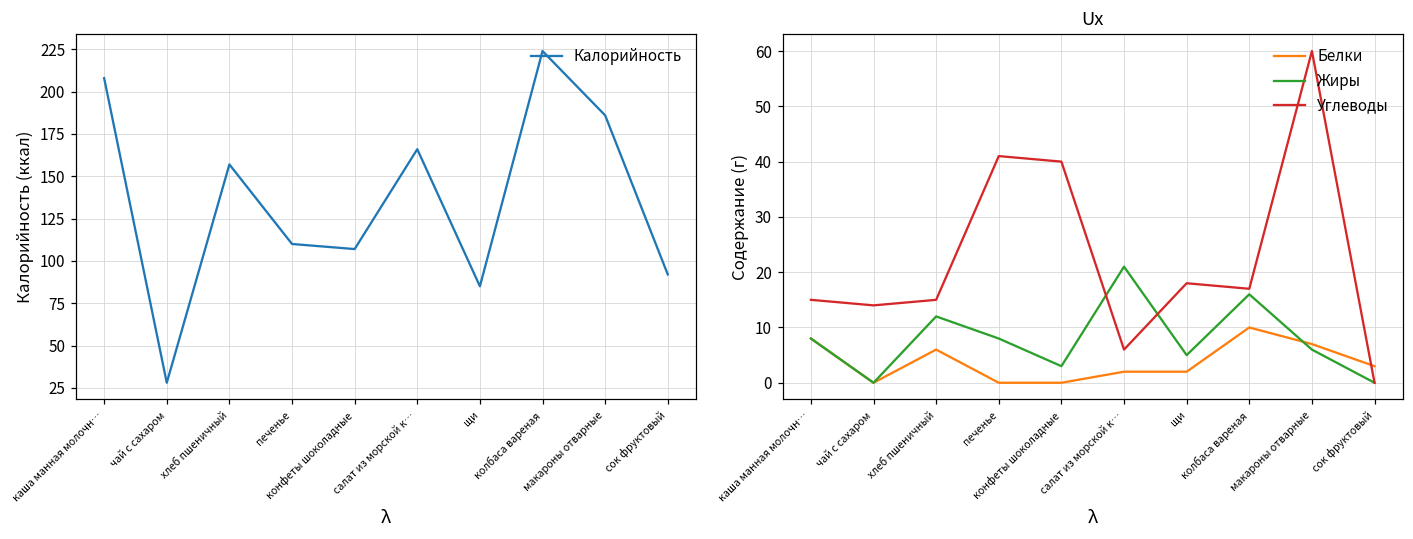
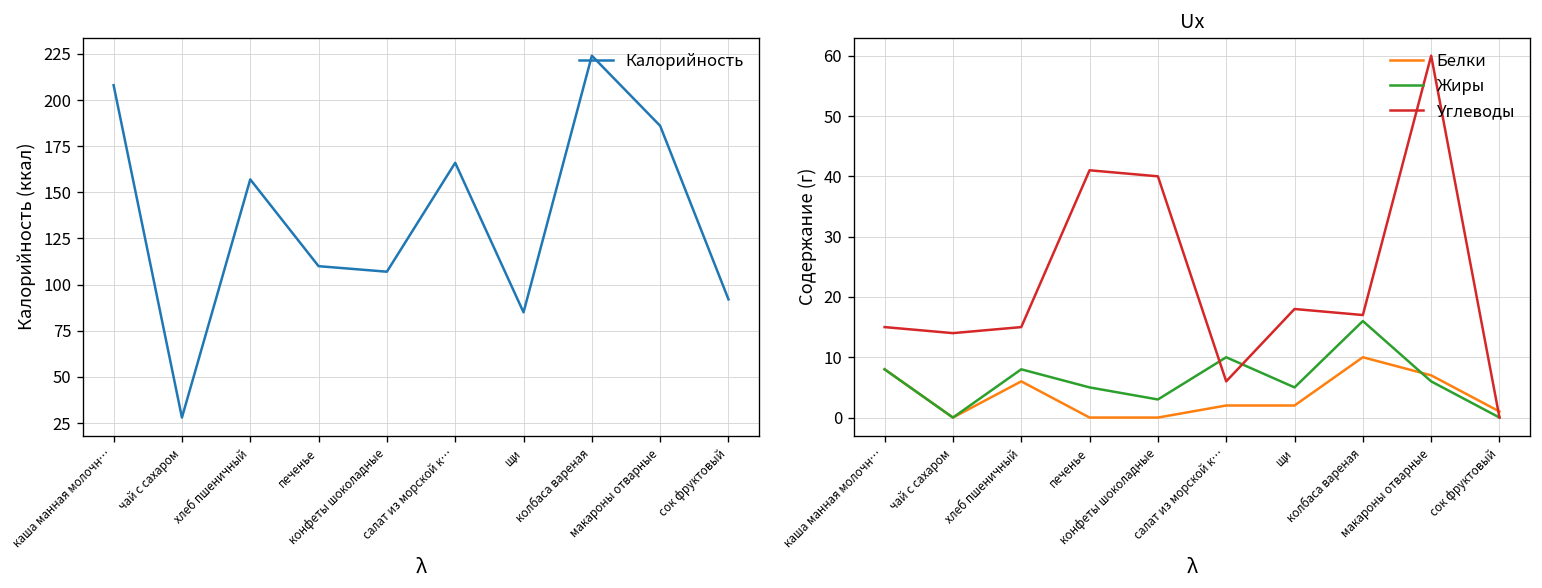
Ux, Жиры, хлеб пшеничный: 12 -> 8
Ux, Жиры, печенье: 8 -> 5
Ux, Жиры, салат из морской к…: 21 -> 10
Ux, Белки, сок фруктовый: 3 -> 1
